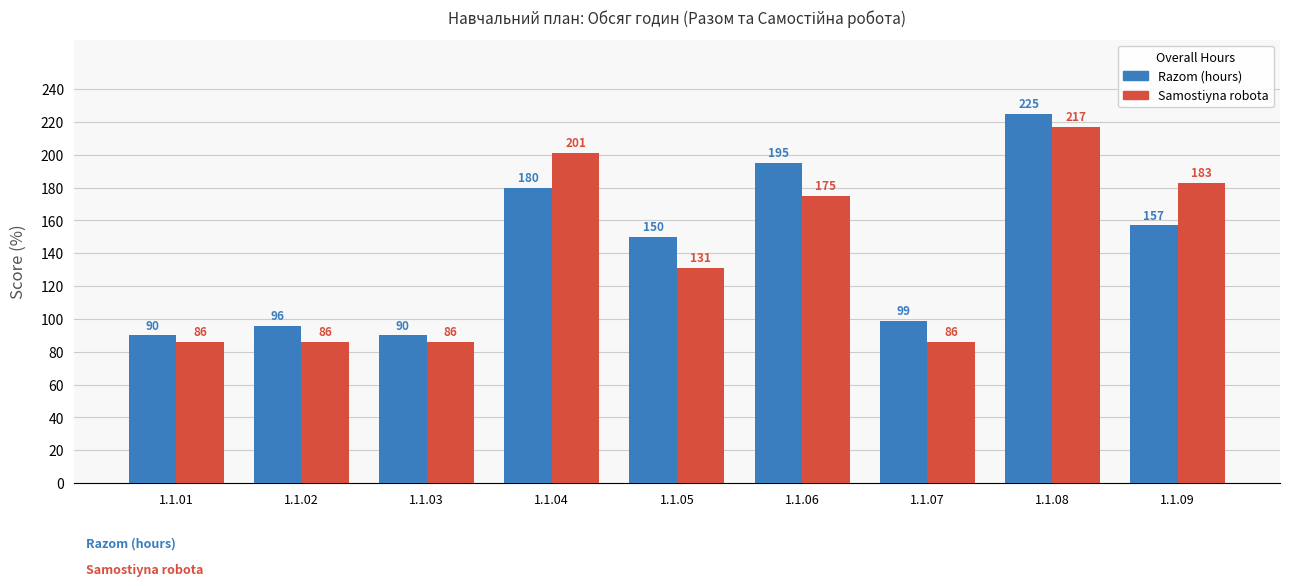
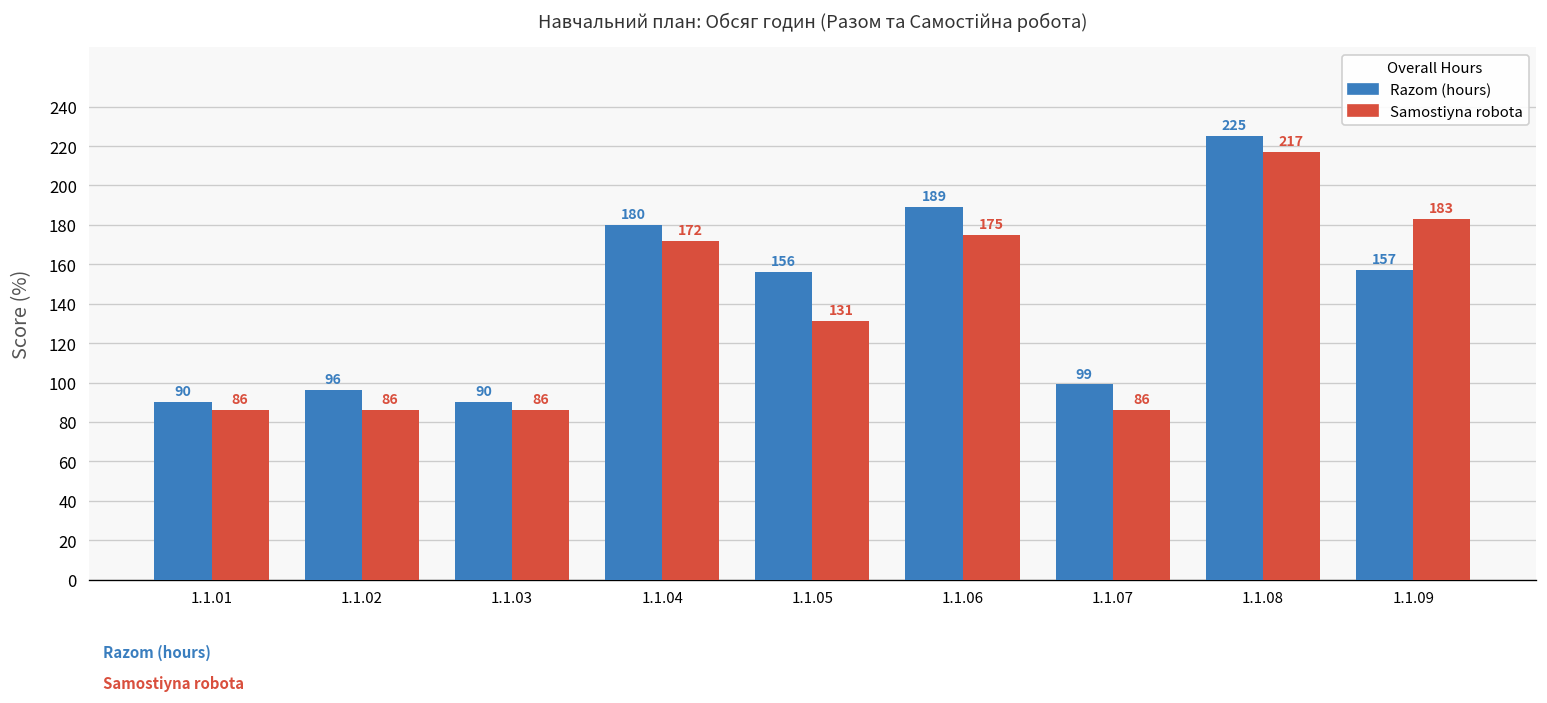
Samostiyna robota, 1.1.04: 201 -> 172
Razom (hours), 1.1.05: 150 -> 156
Razom (hours), 1.1.06: 195 -> 189
